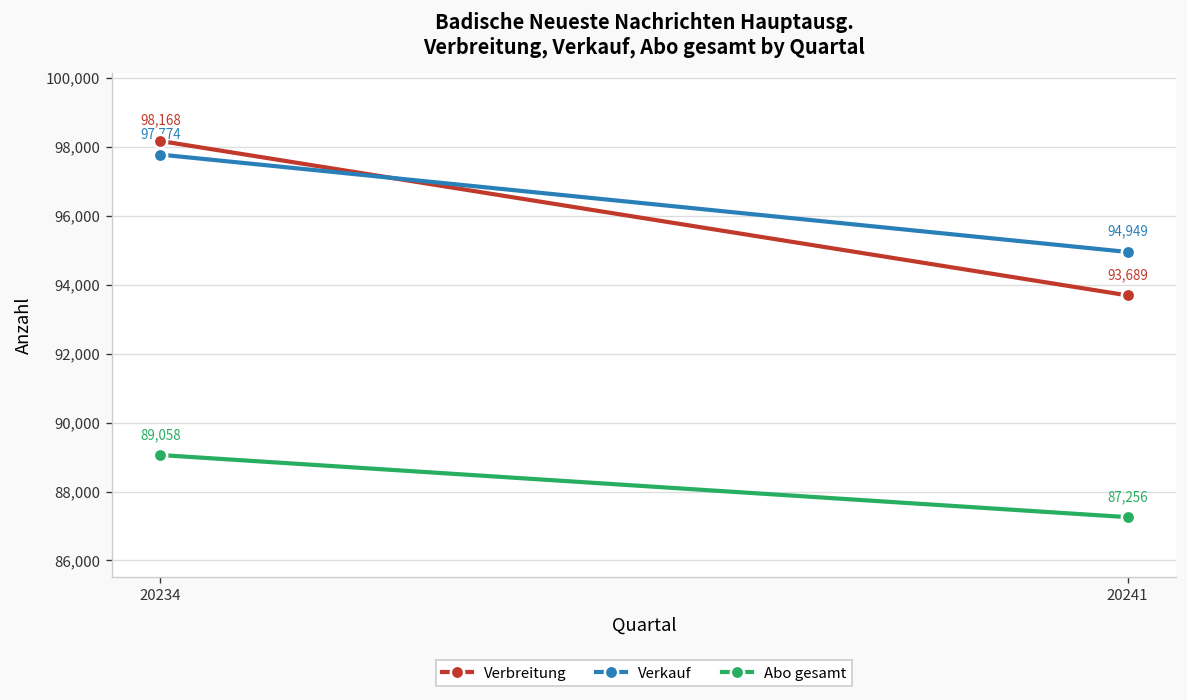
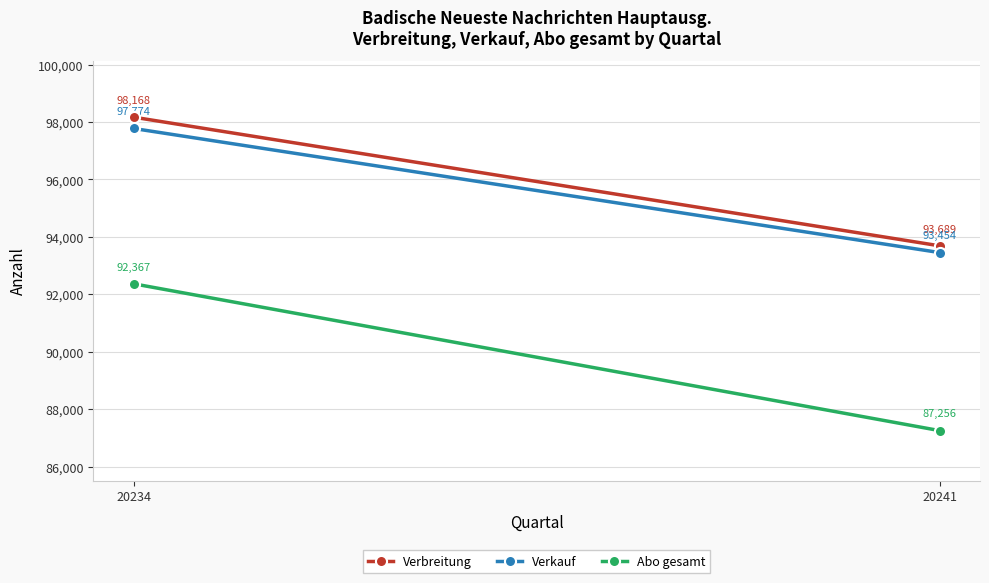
Abo gesamt, 20234: 89,058 -> 92,367
Verkauf, 20241: 94,949 -> 93,454
